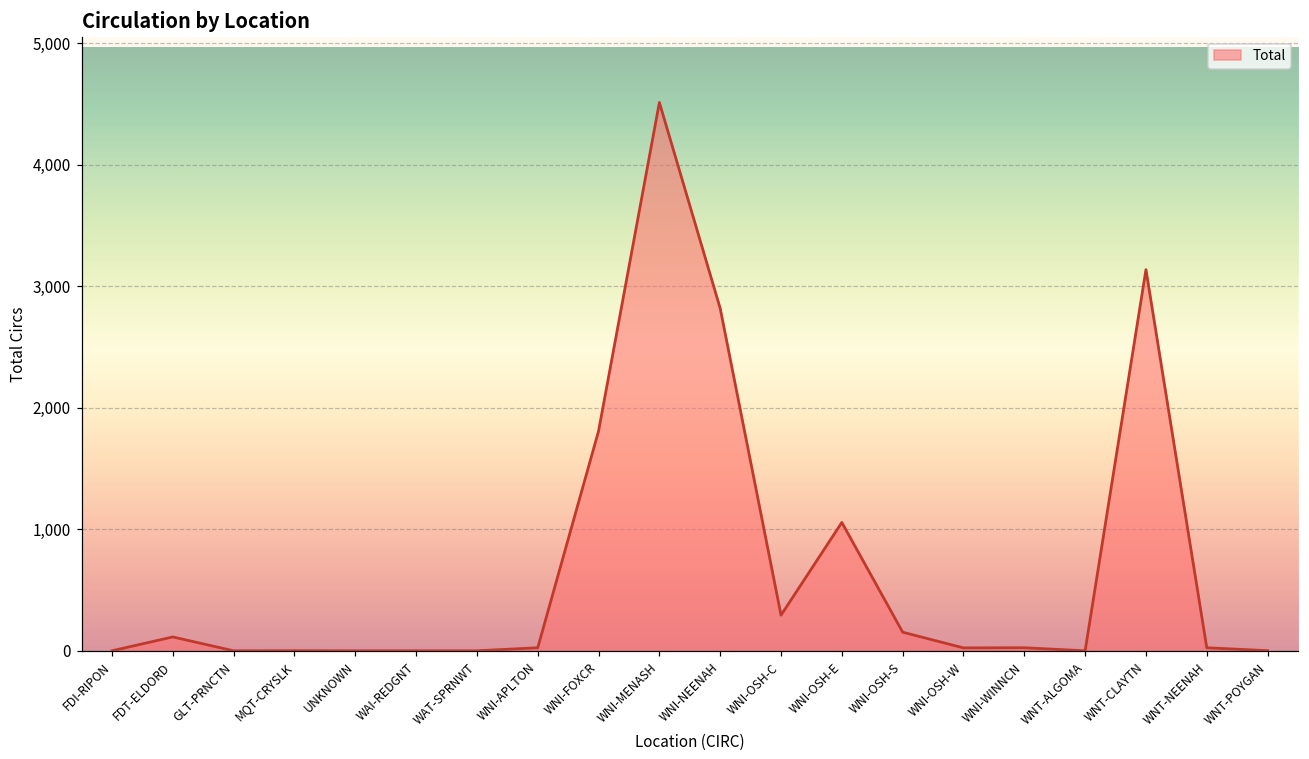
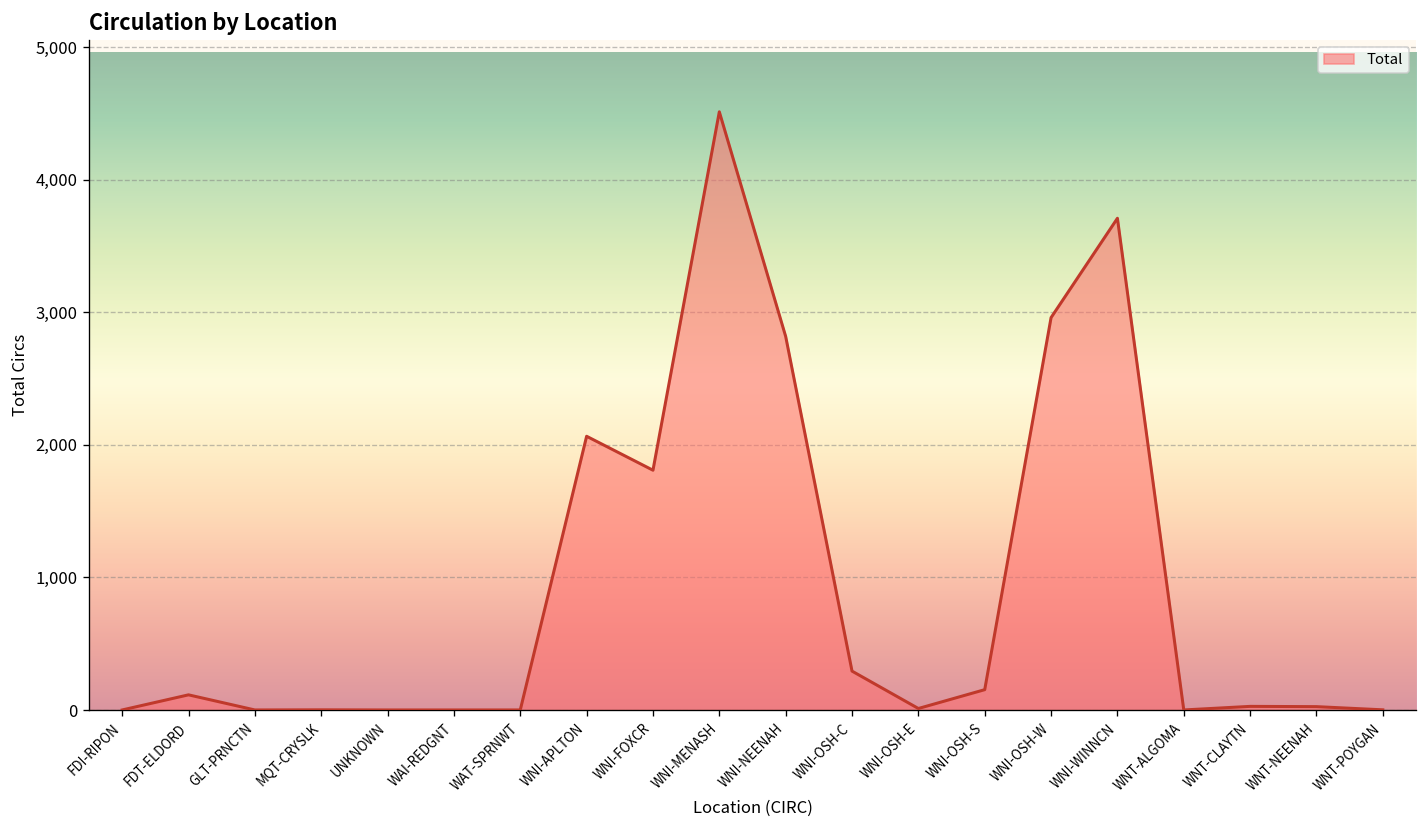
WNI-APLTON: 30 -> 2,070
WNI-OSH-E: 1,060 -> 10
WNI-OSH-W: 30 -> 2,960
WNI-WINNCN: 30 -> 3,710
WNT-CLAYTN: 3,140 -> 30
